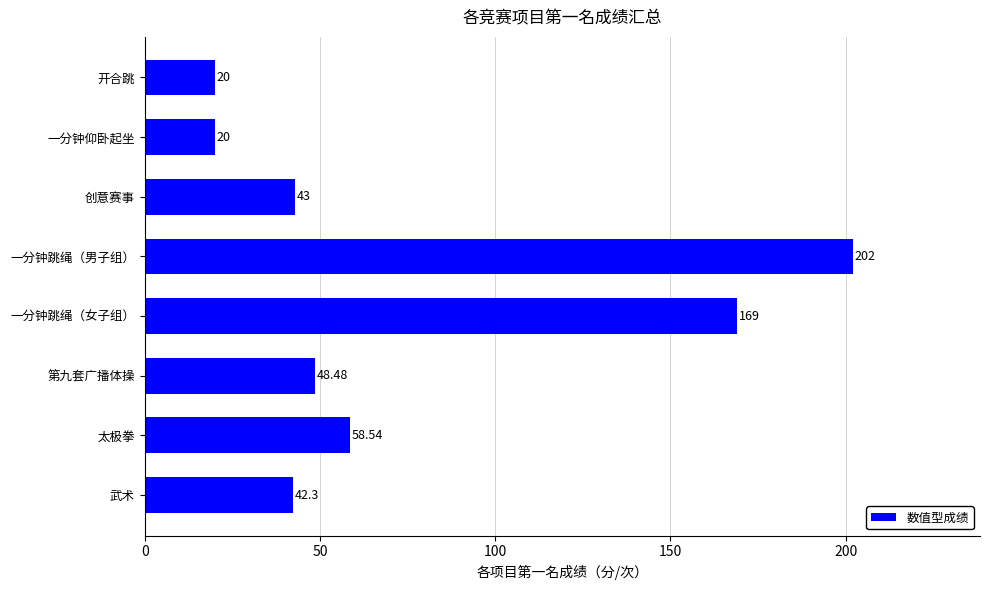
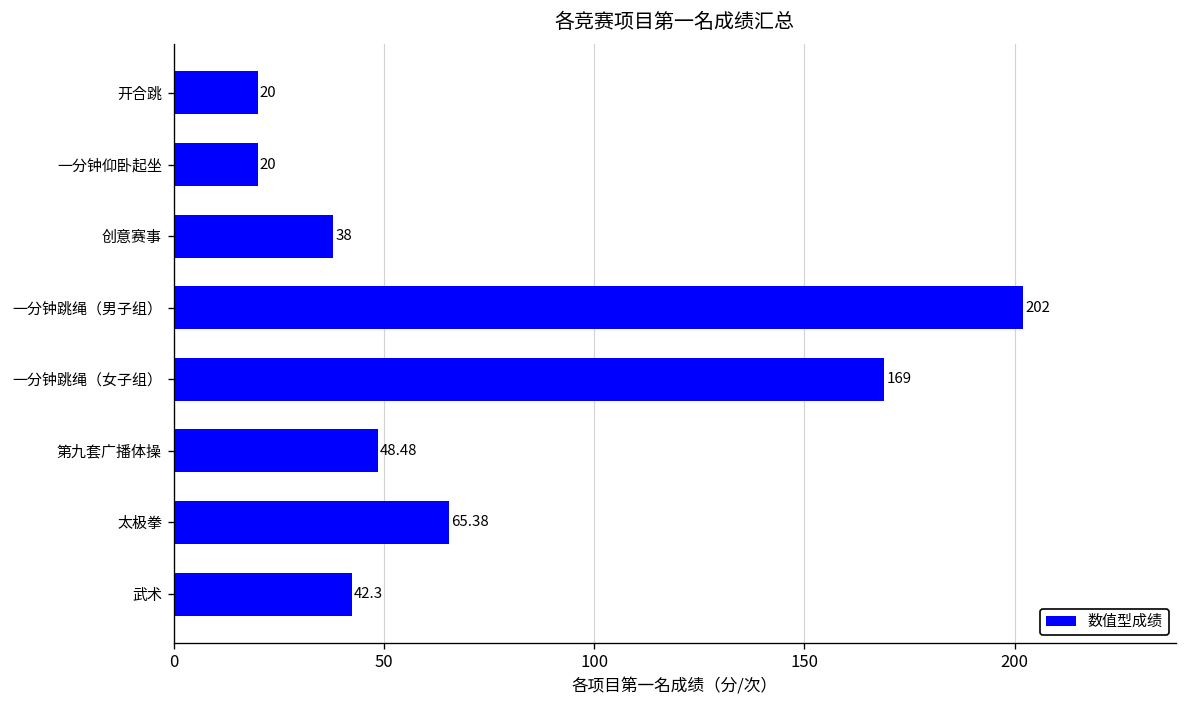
创意赛事: 43 -> 38
太极拳: 58.54 -> 65.38
